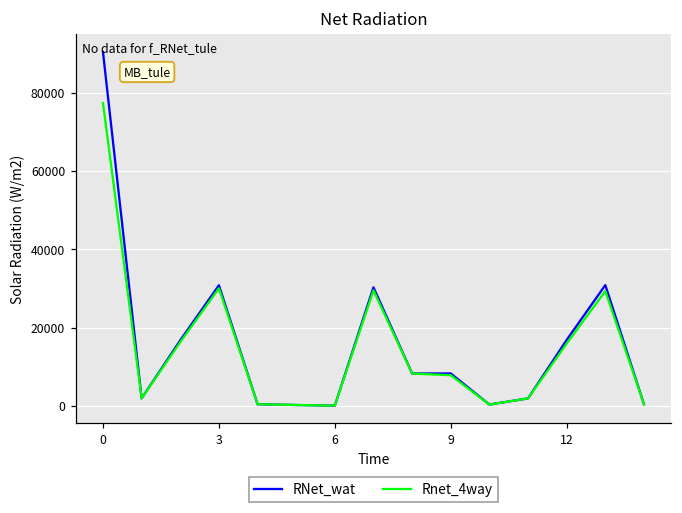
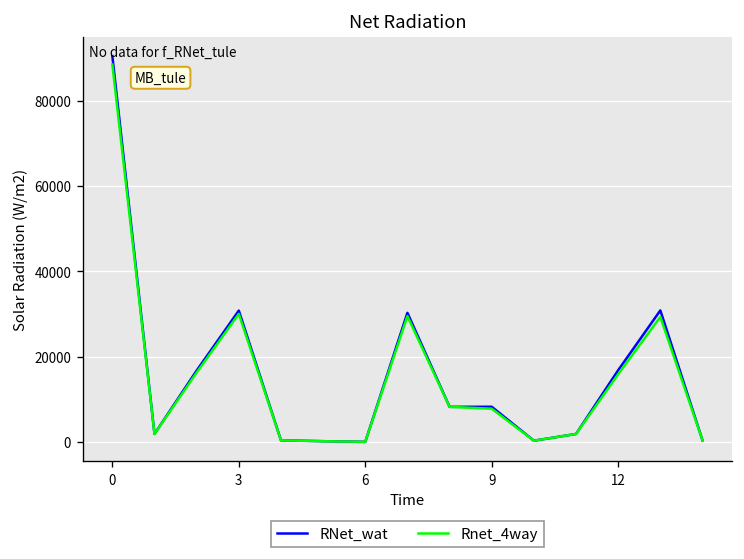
Rnet_4way, 0: 77000 -> 89000
